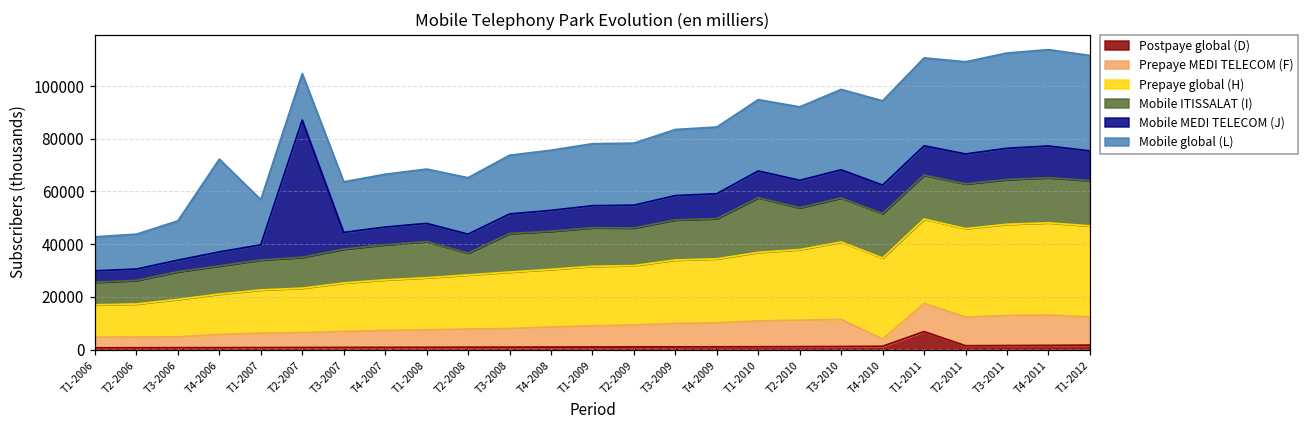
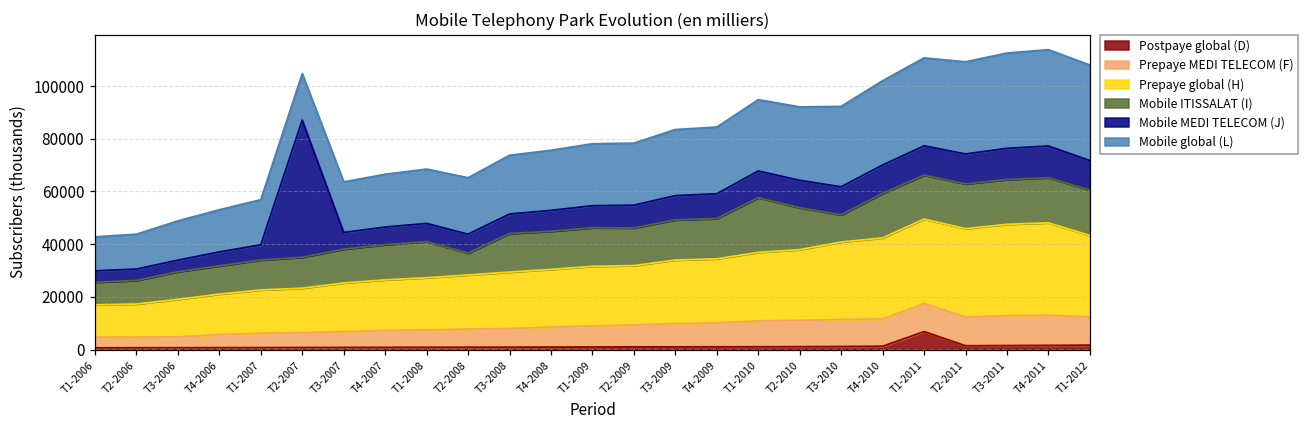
Mobile global (L), T4-2006: 35000 -> 16000
Mobile ITISSALAT (I), T3-2010: 17000 -> 10000
Prepaye MEDI TELECOM (F), T4-2010: 3000 -> 10000
Prepaye global (H), T1-2012: 35000 -> 31000
